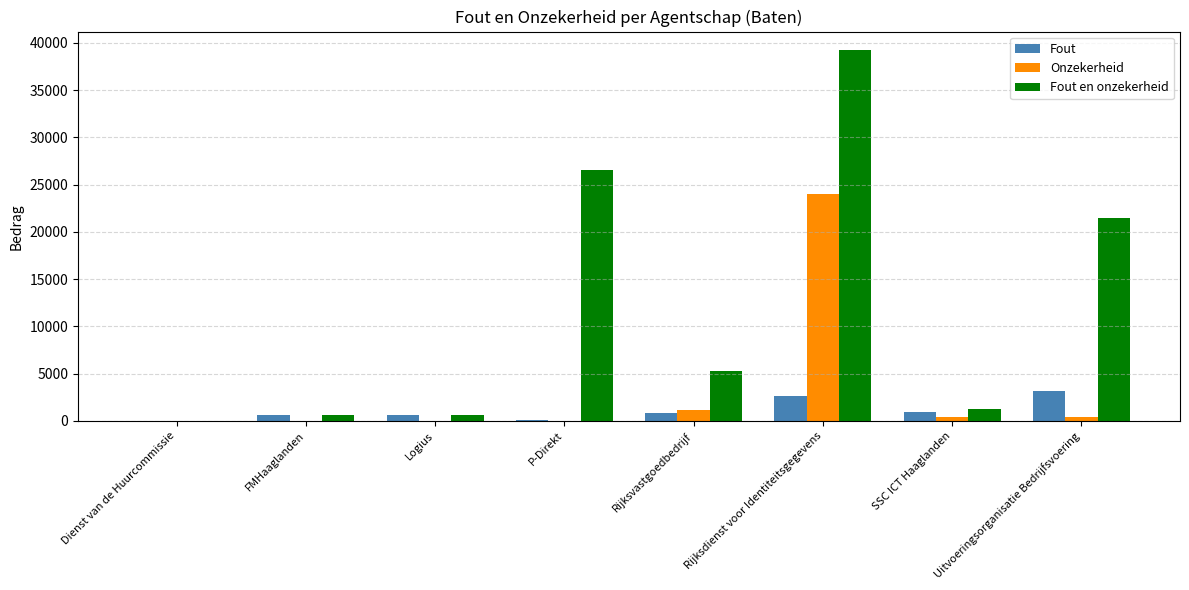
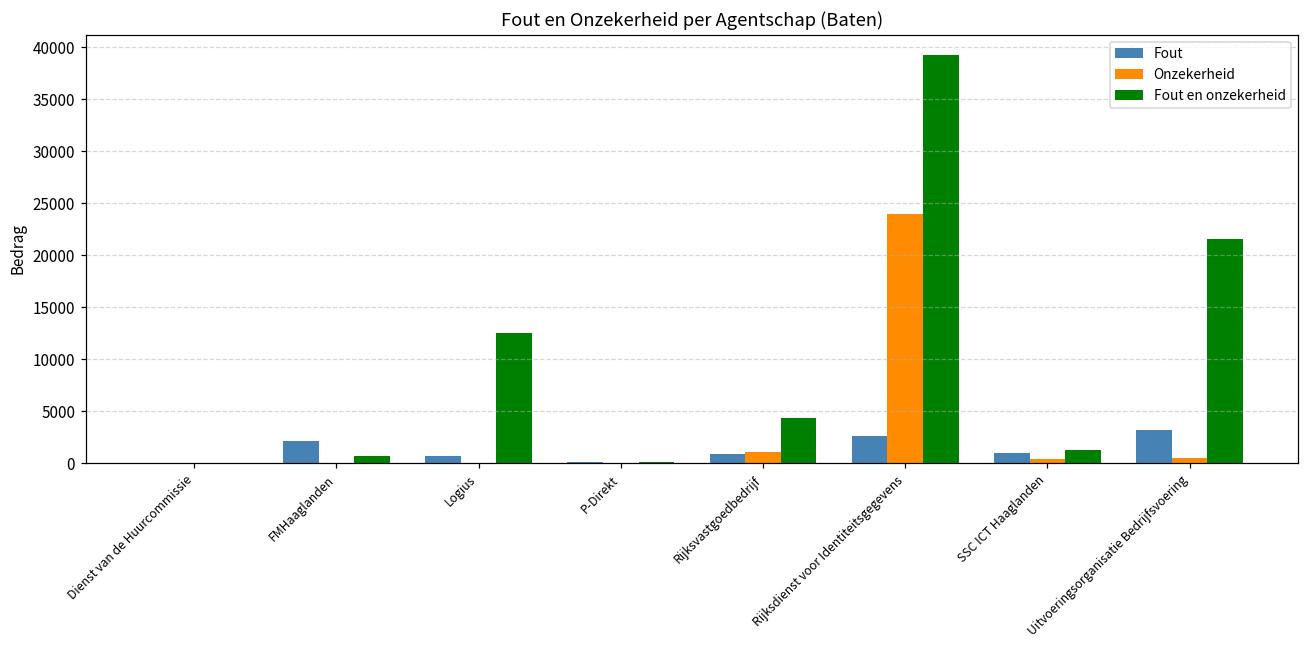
Fout, FMHaaglanden: 1000 -> 2000
Fout en onzekerheid, Logius: 1000 -> 12000
Fout en onzekerheid, P-Direkt: 27000 -> 0
Fout en onzekerheid, Rijksvastgoedbedrijf: 5000 -> 4000
